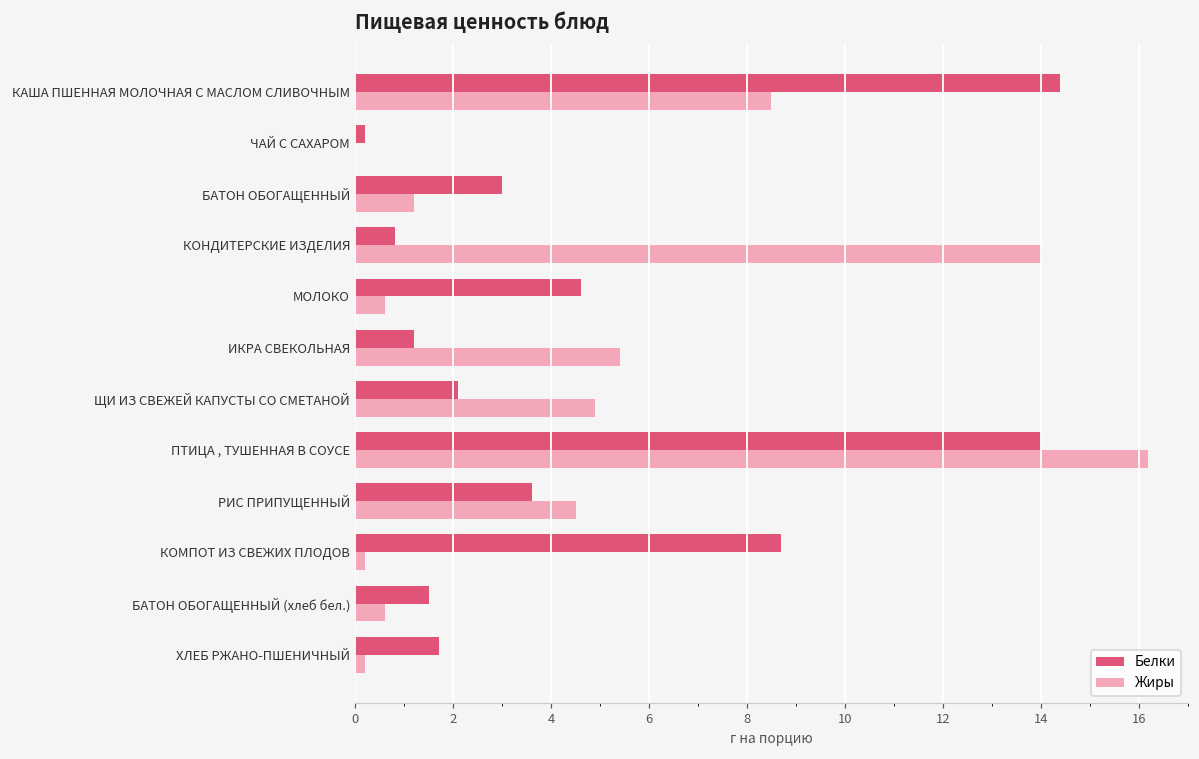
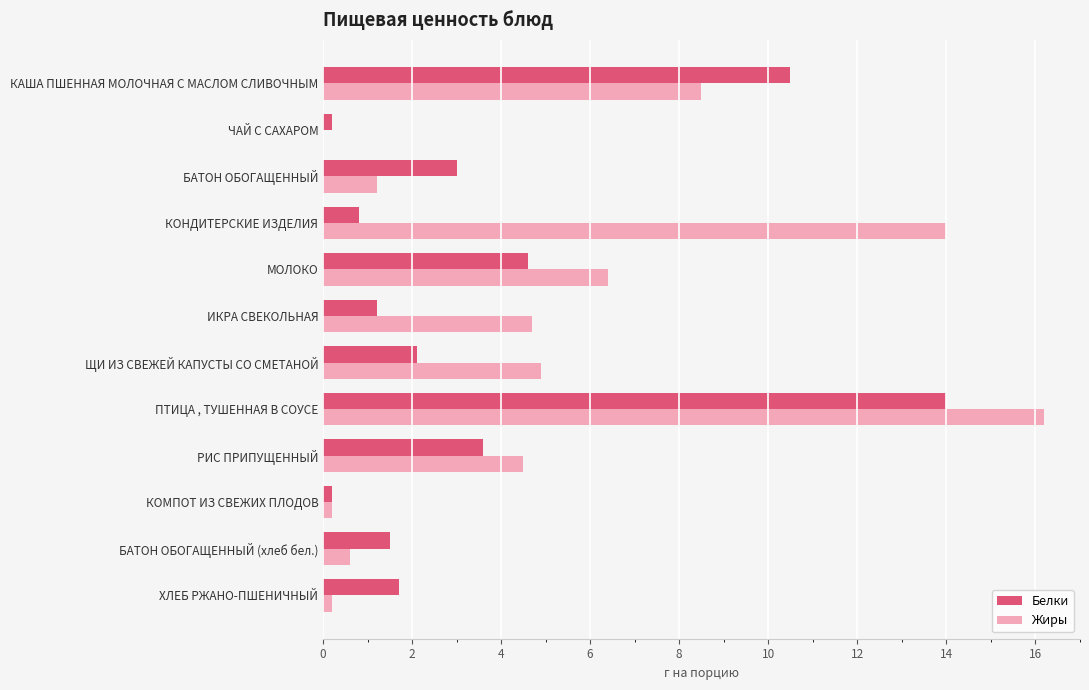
Белки, КАША ПШЕННАЯ МОЛОЧНАЯ С МАСЛОМ СЛИВОЧНЫМ: 14.4 -> 10.5
Жиры, МОЛОКО: 0.6 -> 6.4
Жиры, ИКРА СВЕКОЛЬНАЯ: 5.4 -> 4.7
Белки, КОМПОТ ИЗ СВЕЖИХ ПЛОДОВ: 8.7 -> 0.2
